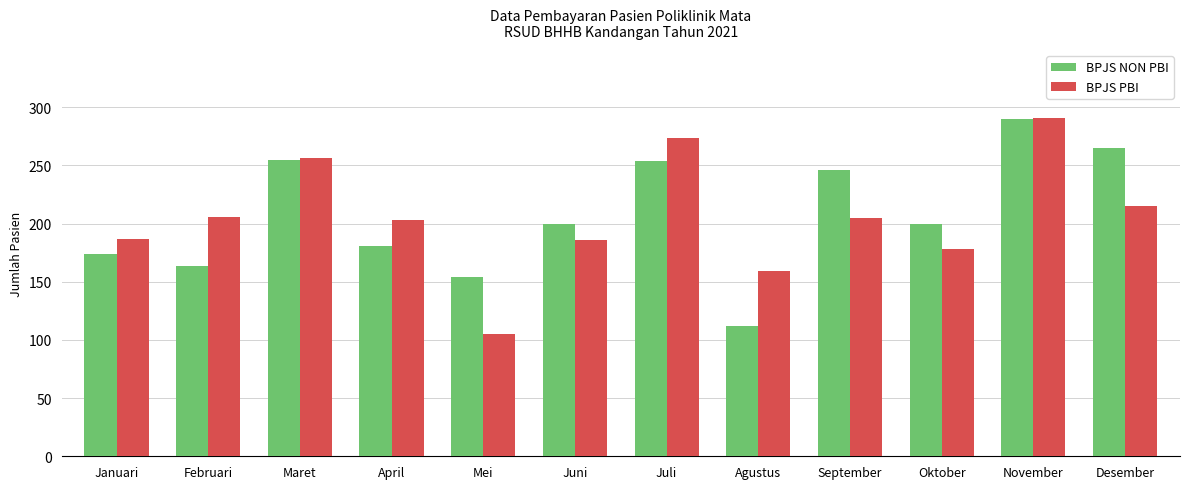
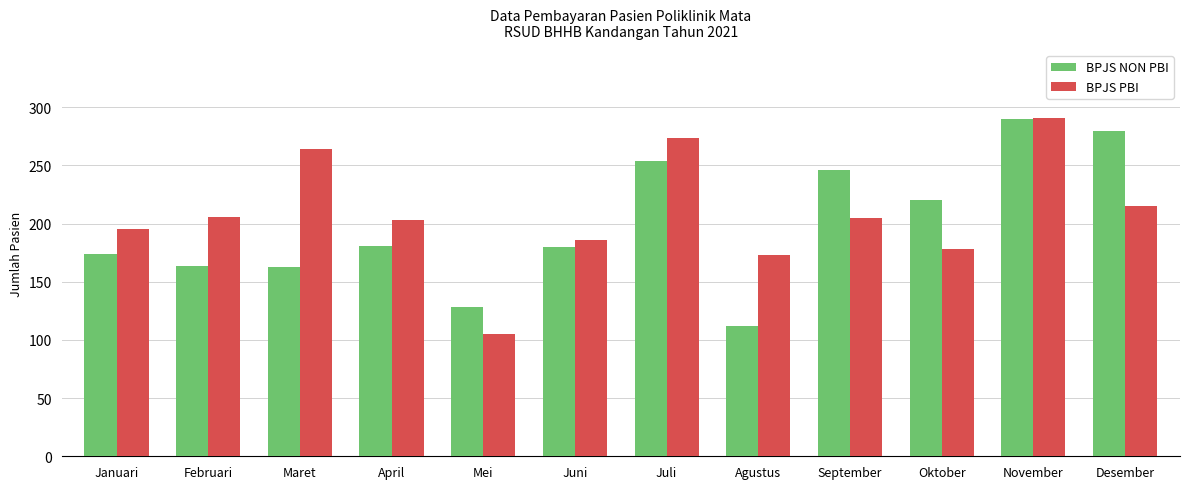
BPJS PBI, Januari: 187 -> 195
BPJS NON PBI, Maret: 255 -> 163
BPJS PBI, Maret: 256 -> 264
BPJS NON PBI, Mei: 154 -> 128
BPJS NON PBI, Juni: 200 -> 180
BPJS PBI, Agustus: 159 -> 173
BPJS NON PBI, Oktober: 200 -> 220
BPJS NON PBI, Desember: 265 -> 280
